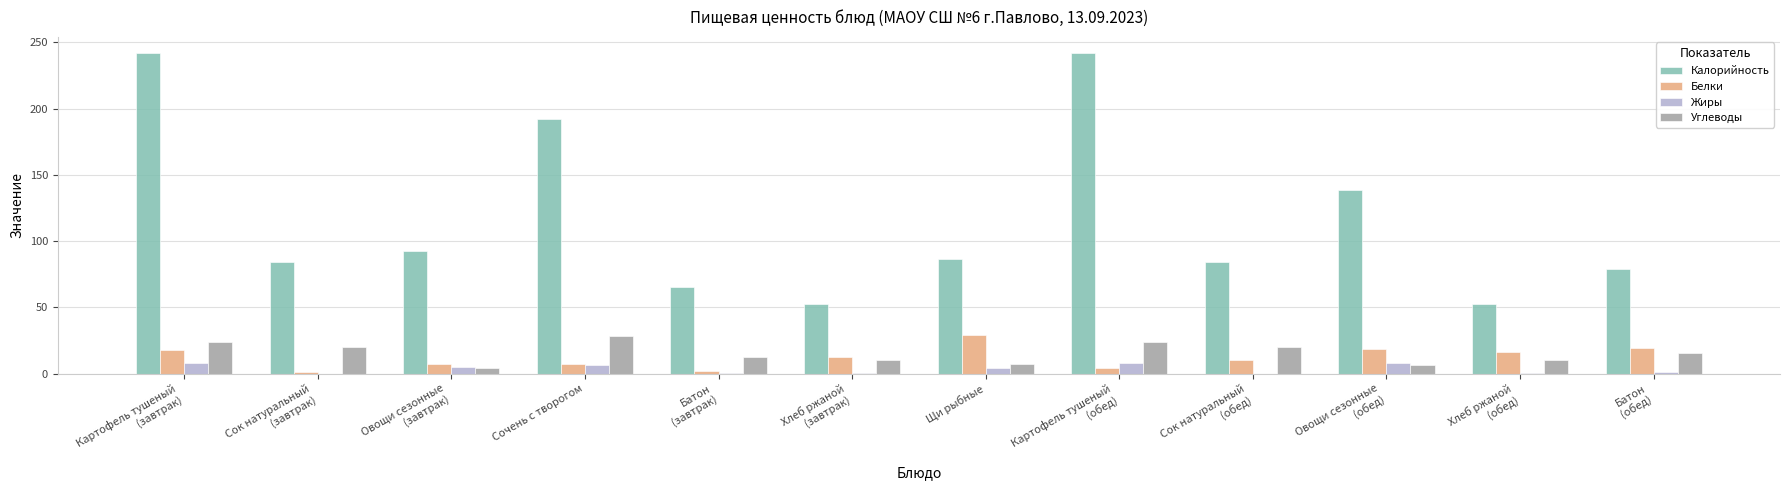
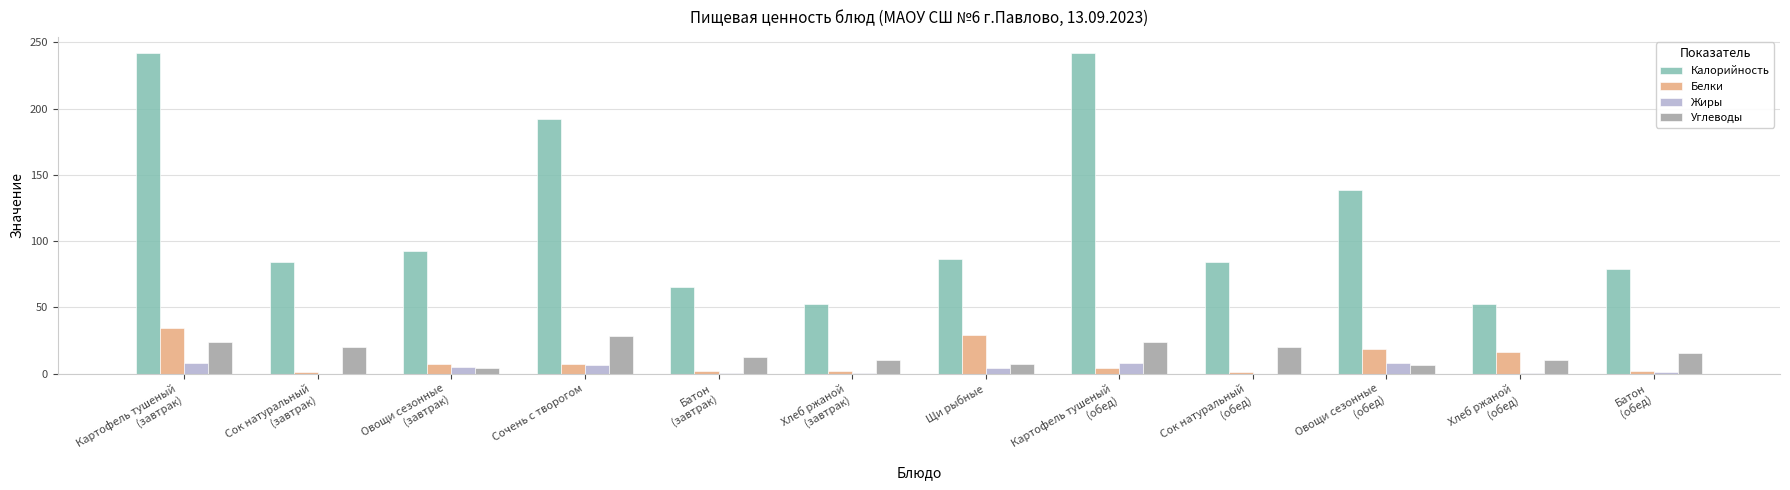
Белки, Картофель тушеный (завтрак): 18 -> 34
Белки, Хлеб ржаной (завтрак): 13 -> 2
Белки, Сок натуральный (обед): 10 -> 1
Белки, Батон (обед): 19 -> 2
